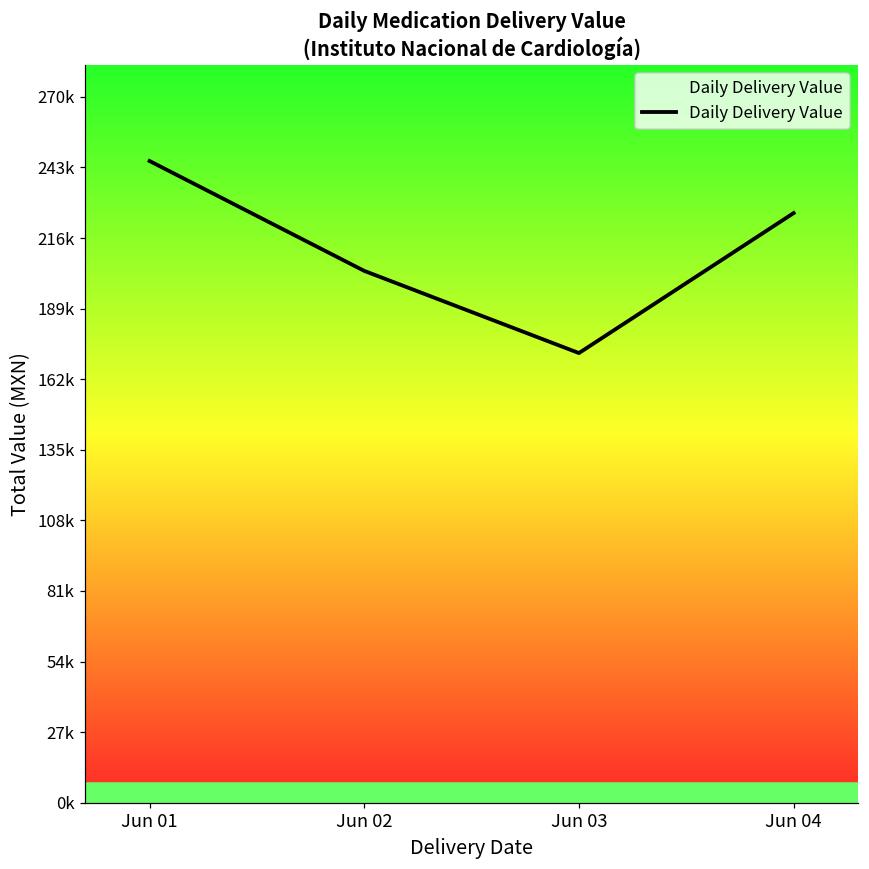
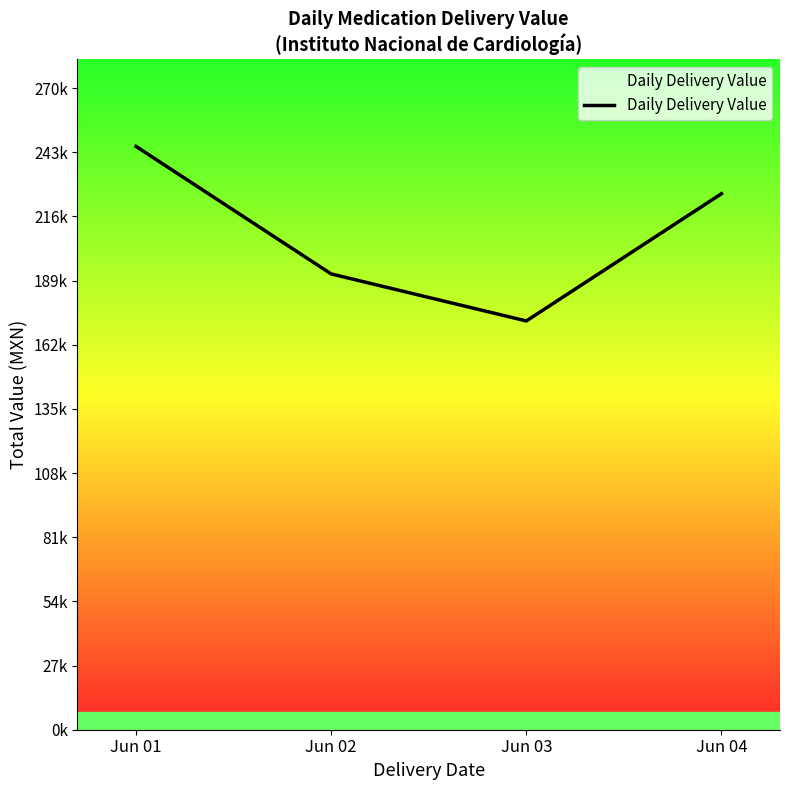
Jun 02: 203000 -> 192000
